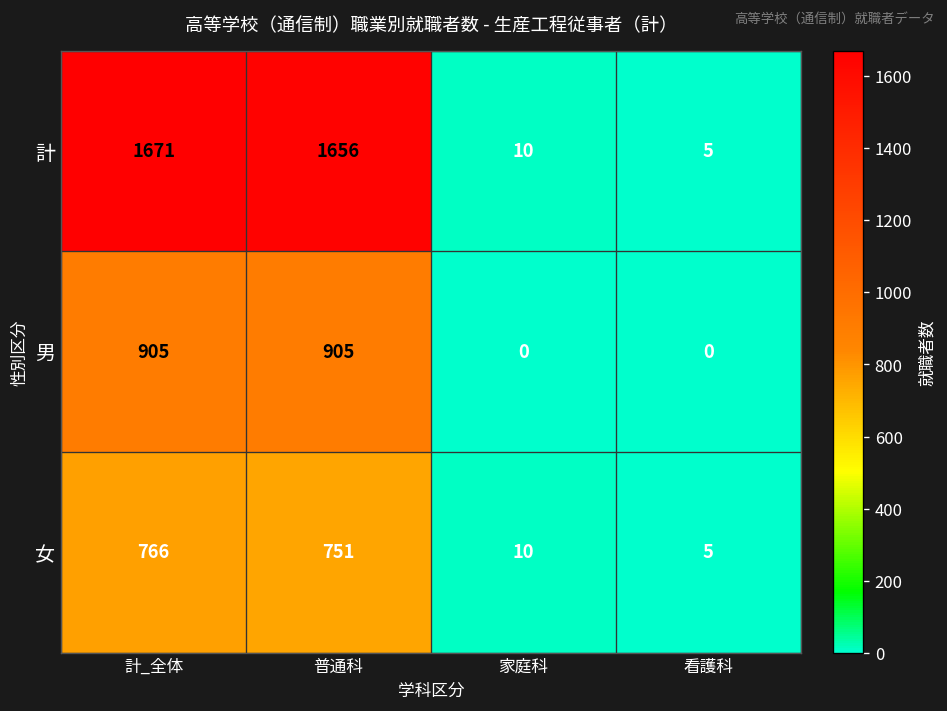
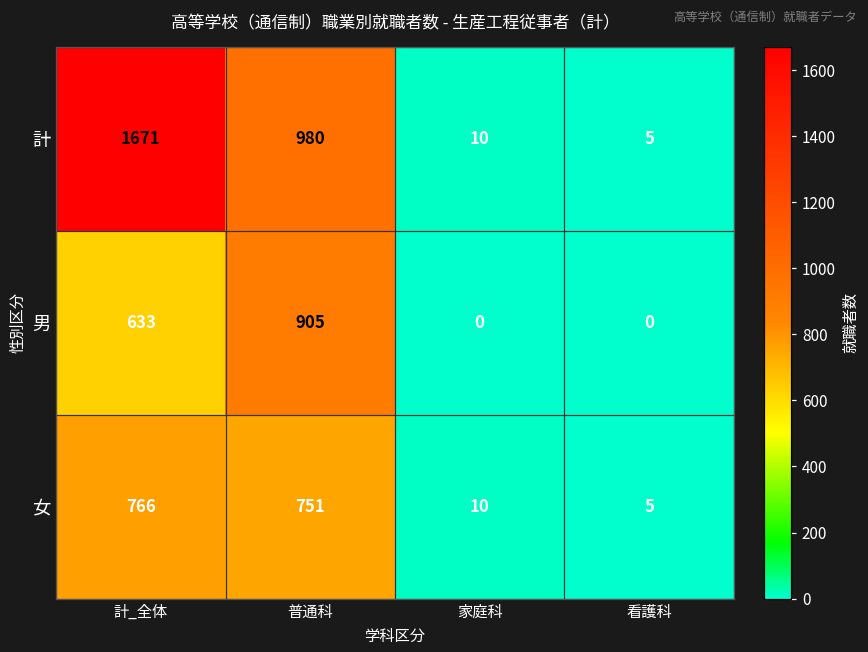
計, 普通科: 1656 -> 980
男, 計_全体: 905 -> 633
